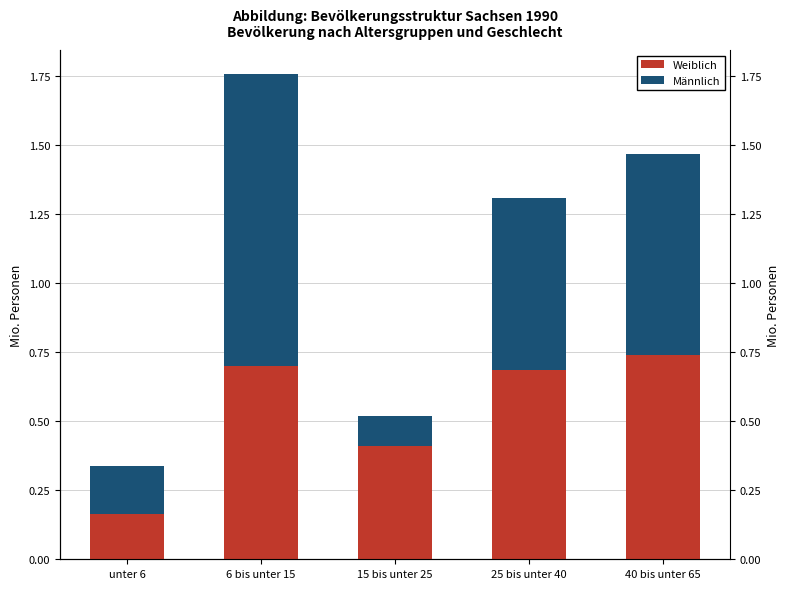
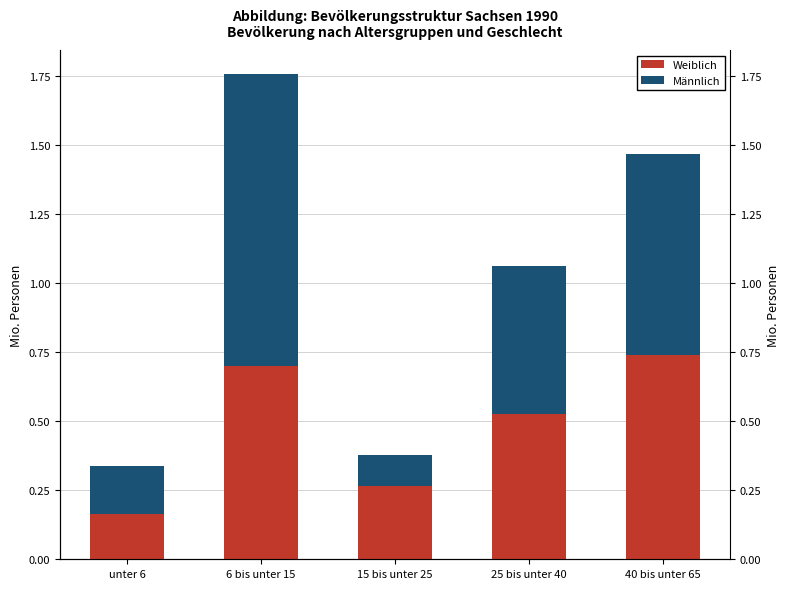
Weiblich, 15 bis unter 25: 0.41 -> 0.27
Weiblich, 25 bis unter 40: 0.69 -> 0.53
Männlich, 25 bis unter 40: 0.62 -> 0.54
